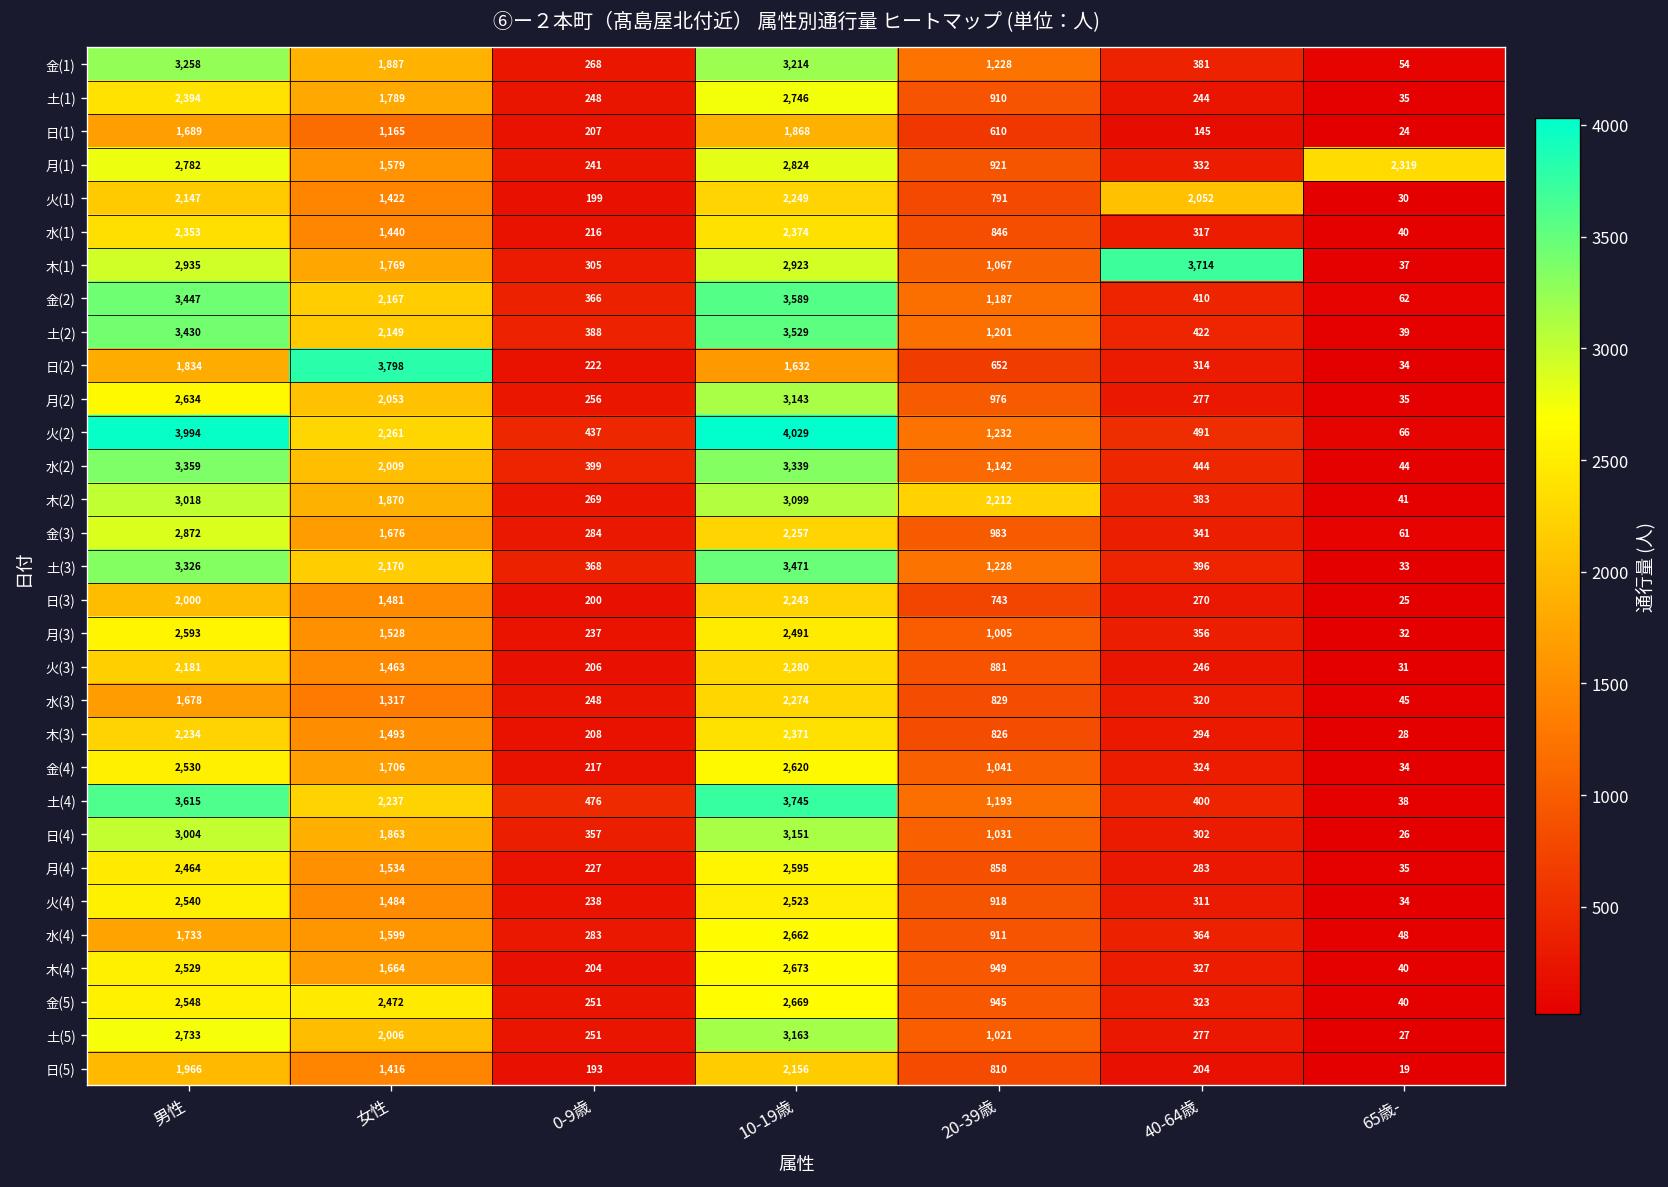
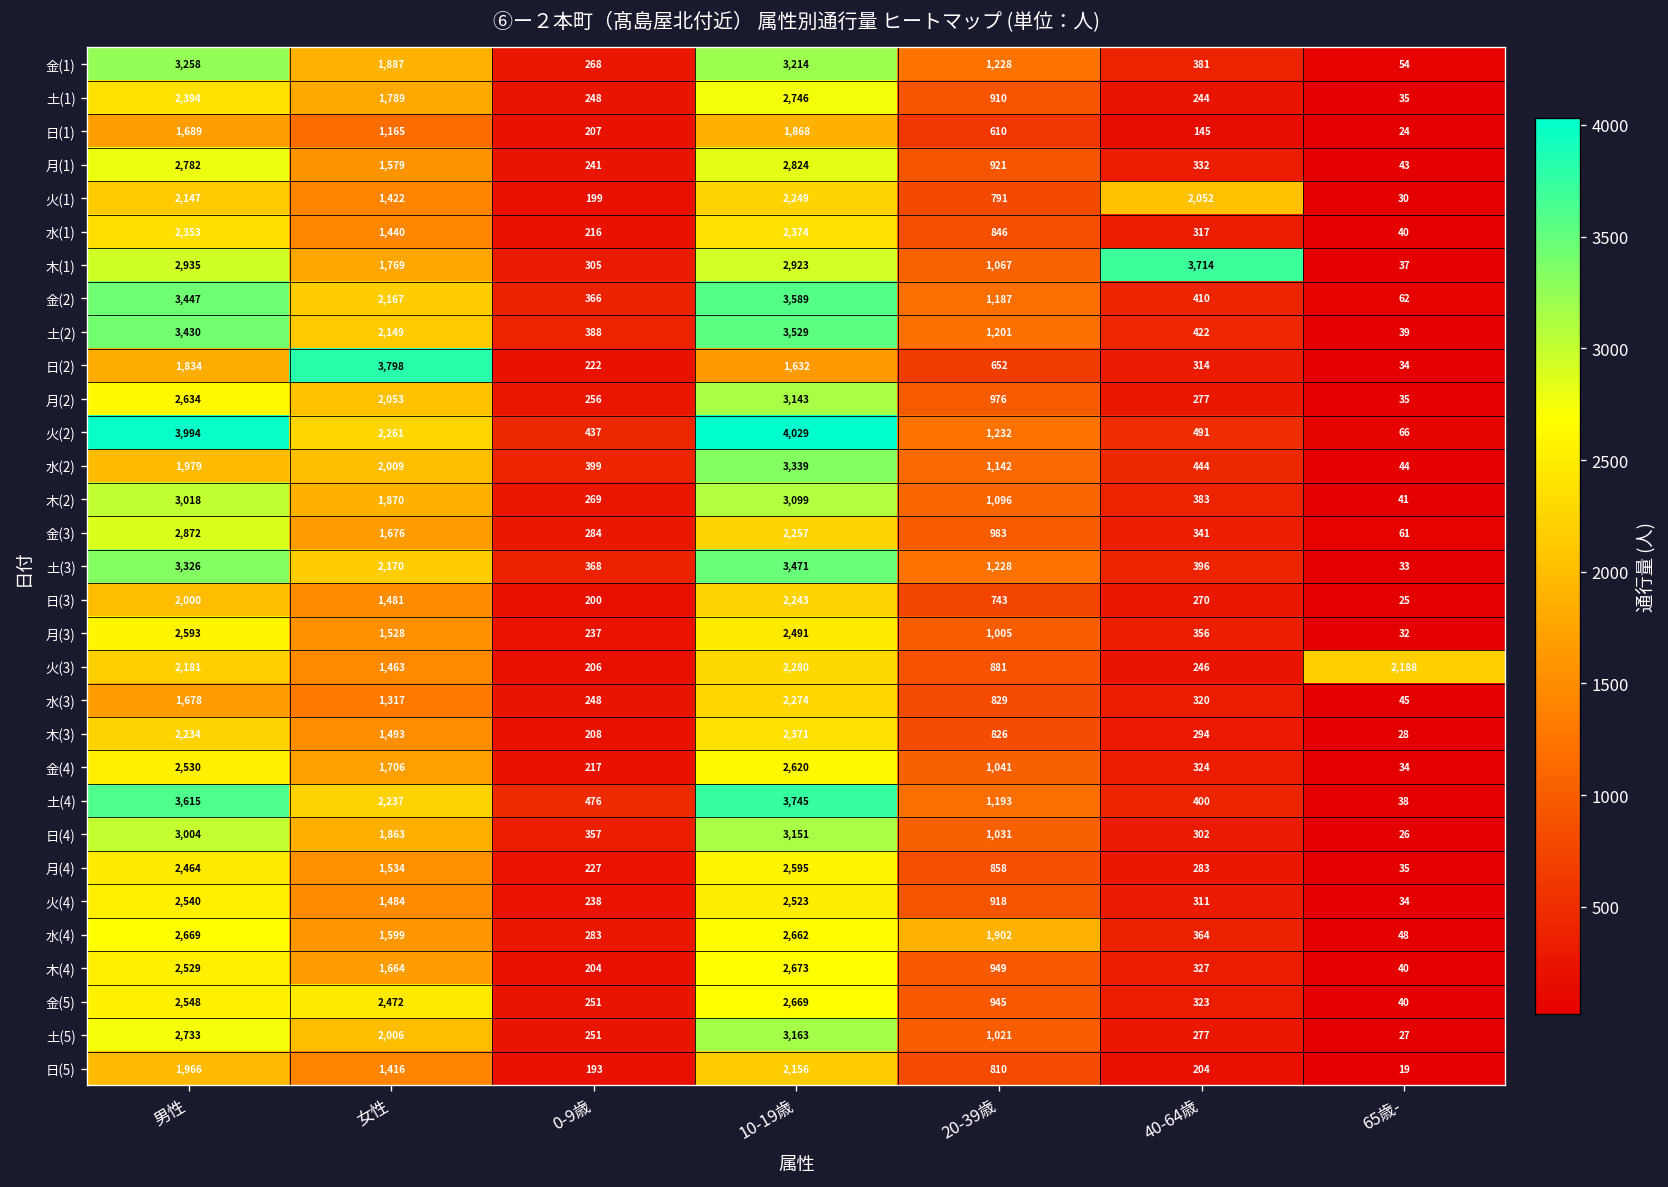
月(1), 65歳-: 2,319 -> 43
水(2), 男性: 3,359 -> 1,979
木(2), 20-39歳: 2,212 -> 1,096
火(3), 65歳-: 31 -> 2,188
水(4), 男性: 1,733 -> 2,669
水(4), 20-39歳: 911 -> 1,902
